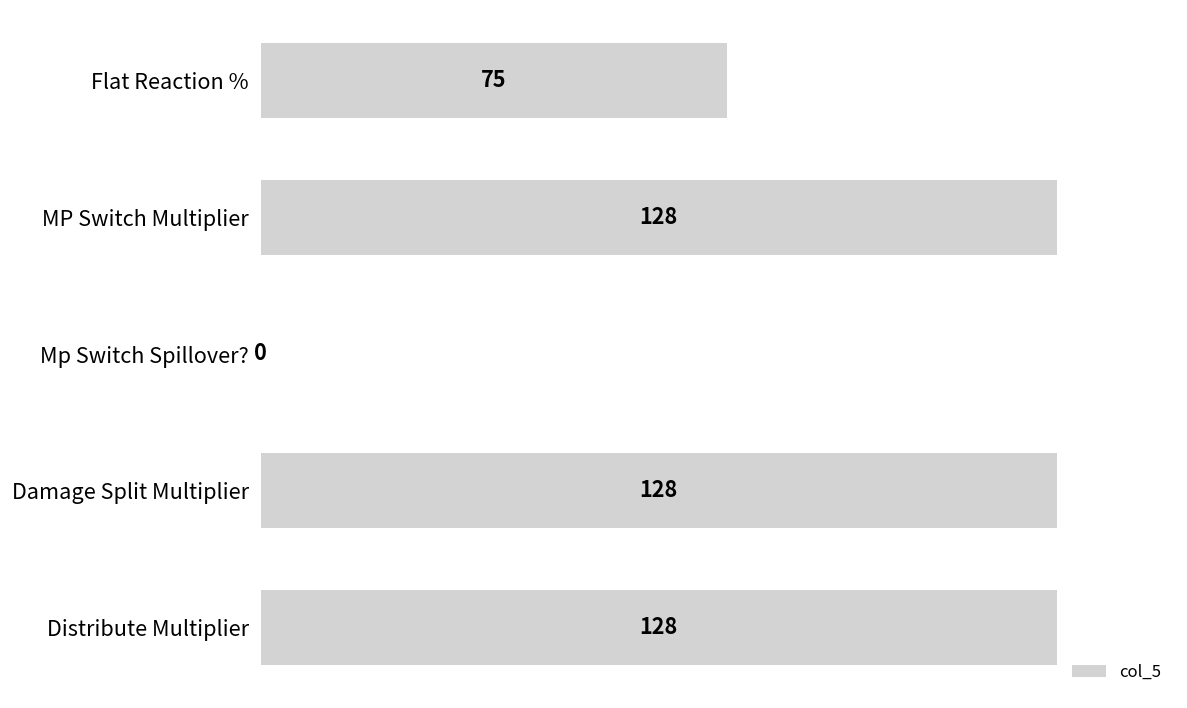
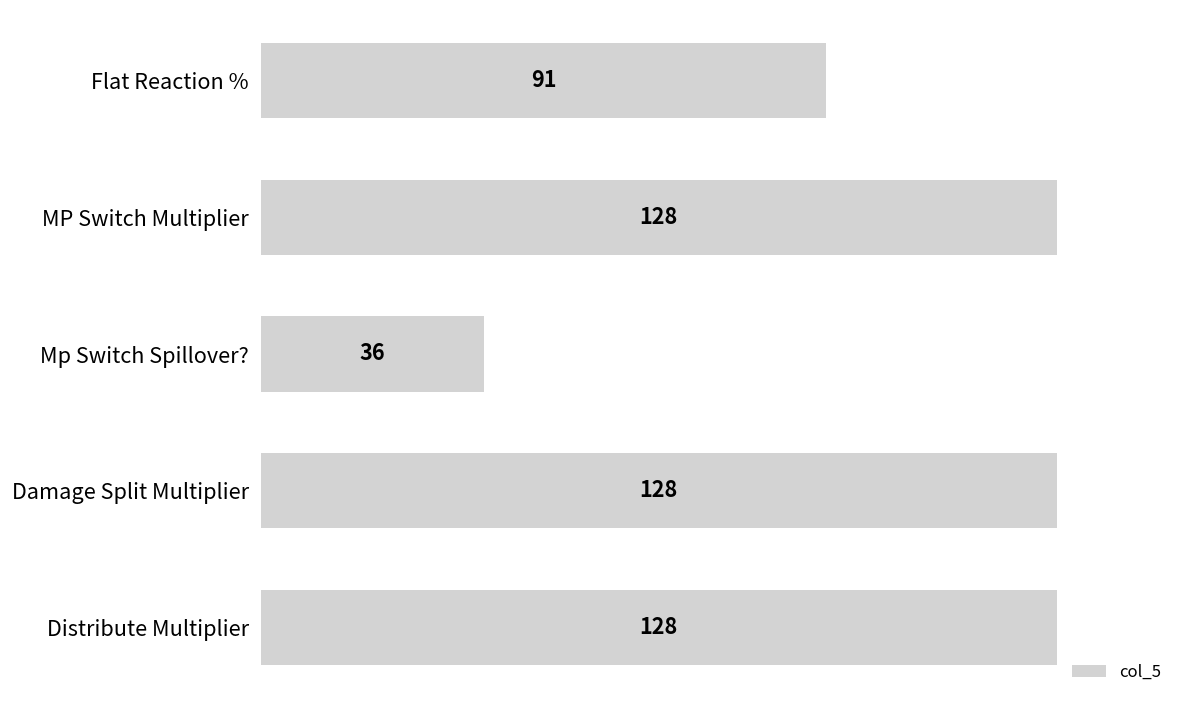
Flat Reaction %: 75 -> 91
Mp Switch Spillover?: 0 -> 36
